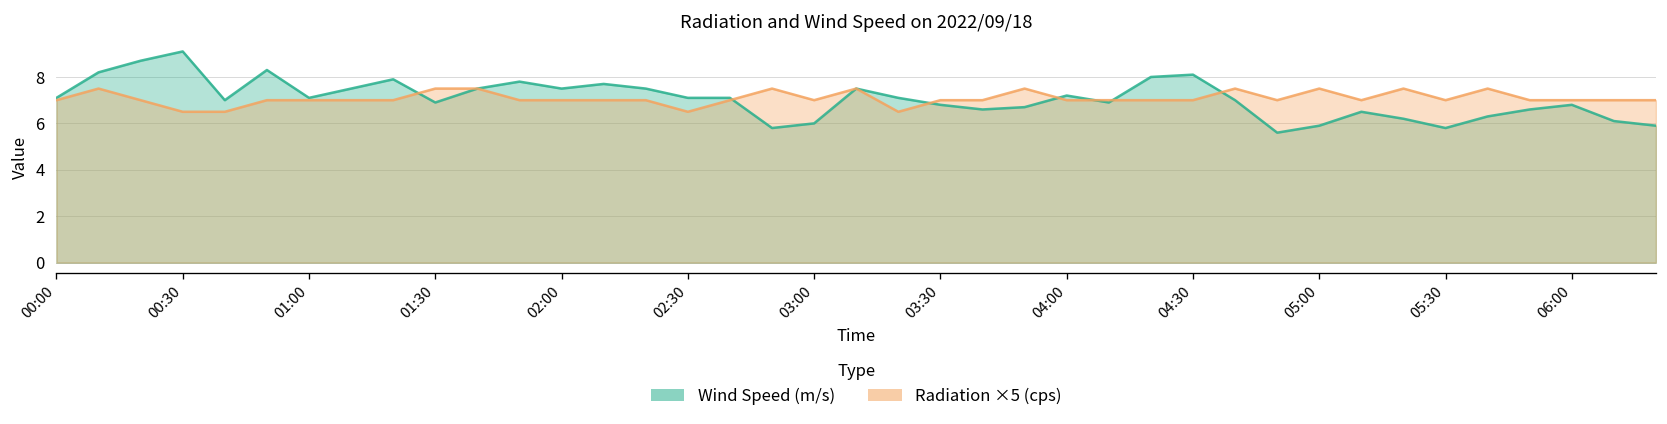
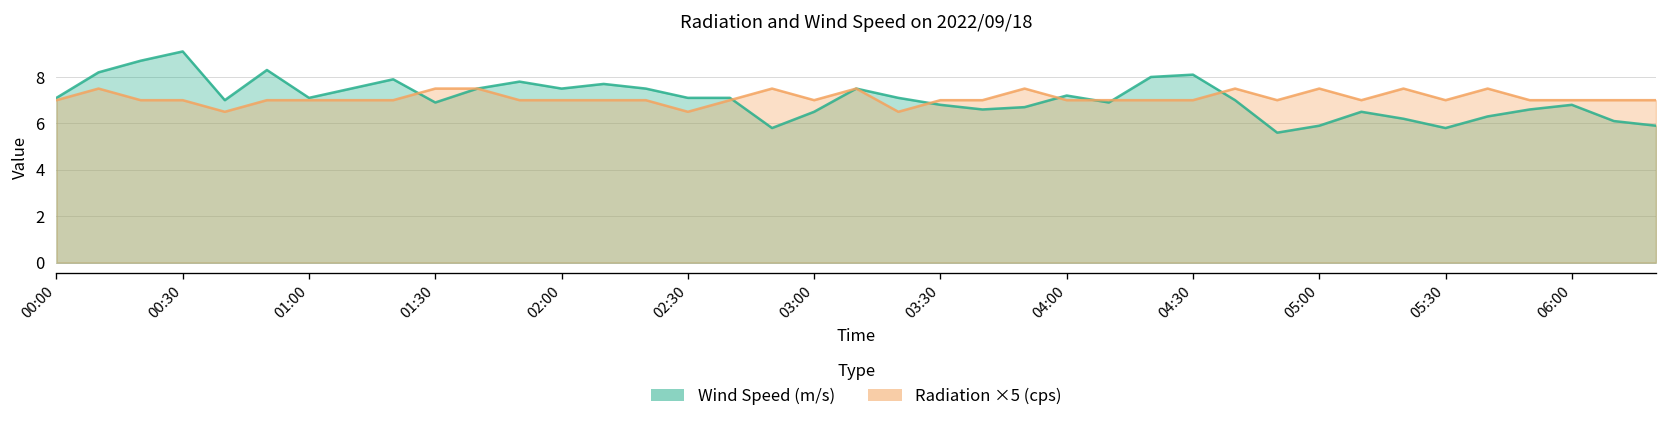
Radiation ×5 (cps), 00:30: 6.5 -> 7.0
Wind Speed (m/s), 03:00: 6.0 -> 6.5
